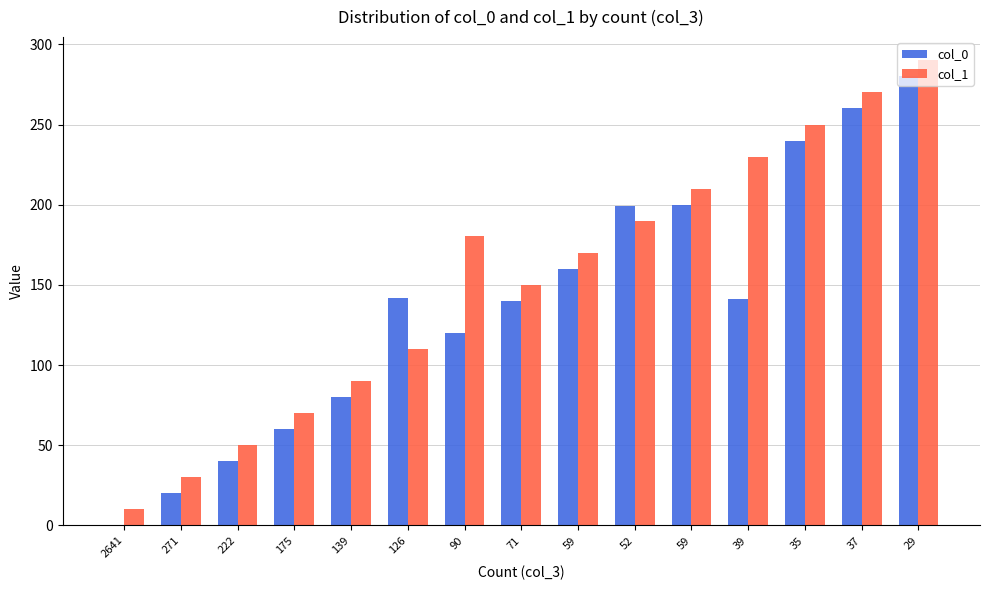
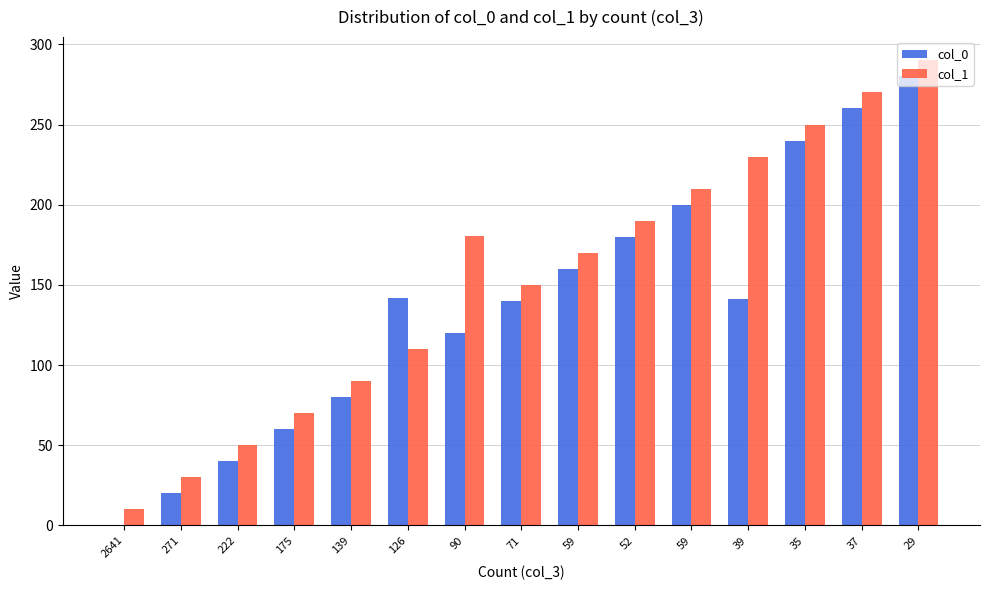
col_0, 52: 199 -> 180
